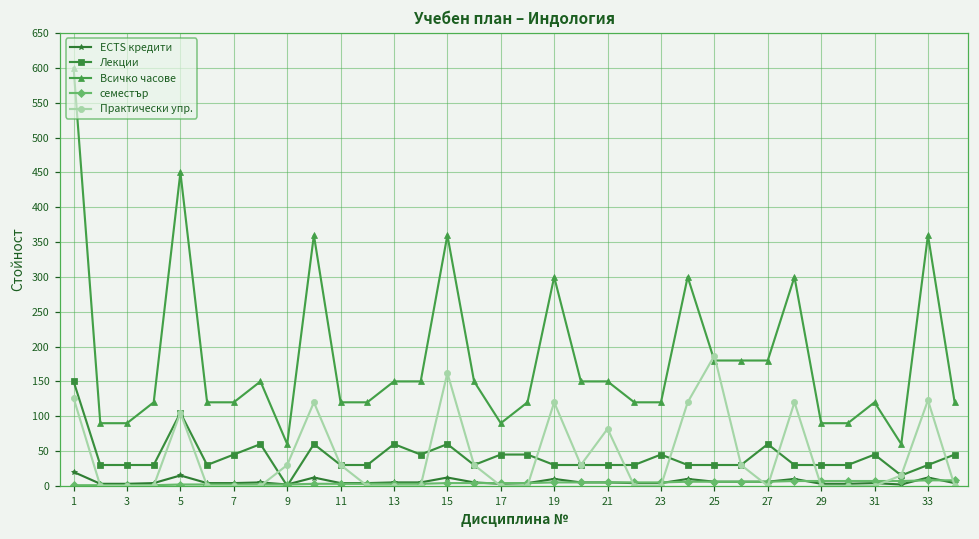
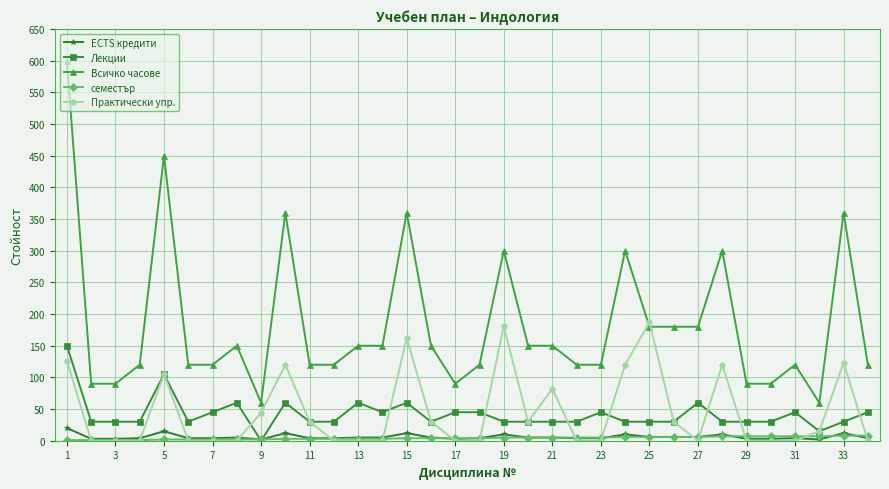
Практически упр., 9: 30 -> 40
Практически упр., 19: 120 -> 180
